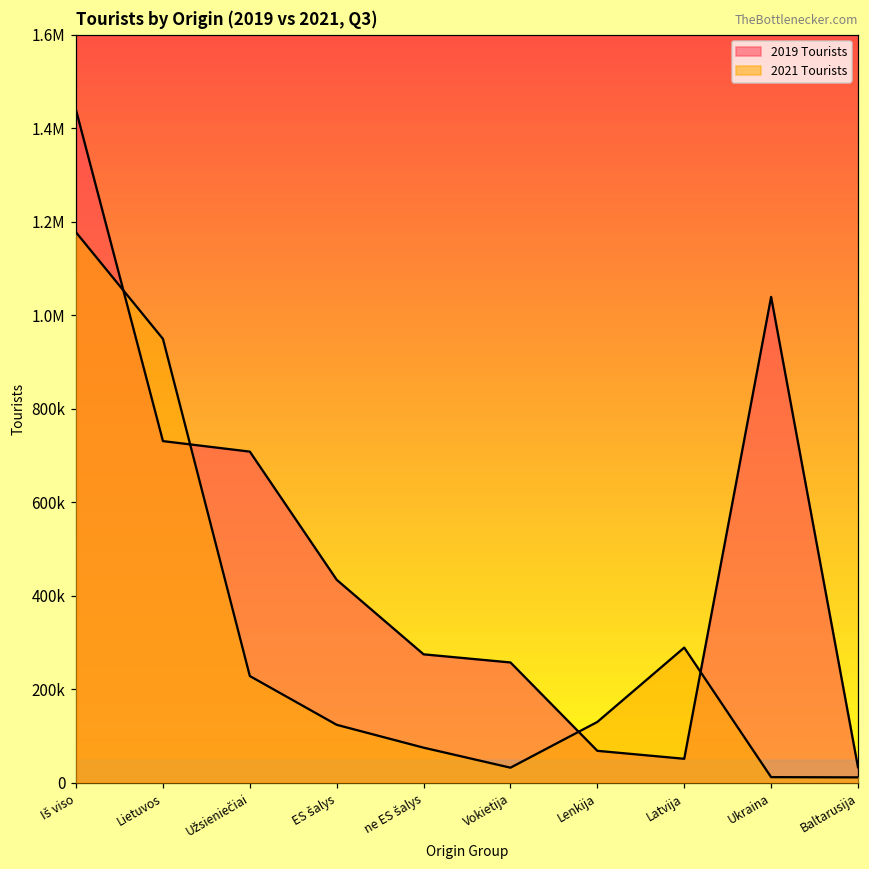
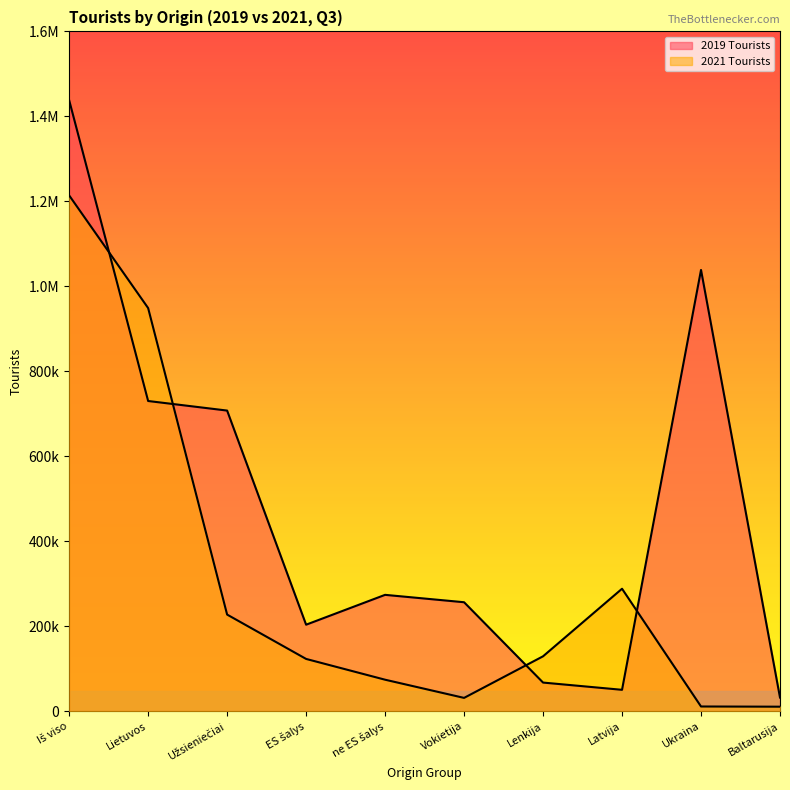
2021 Tourists, Iš viso: 1180000 -> 1210000
2019 Tourists, ES šalys: 430000 -> 200000
